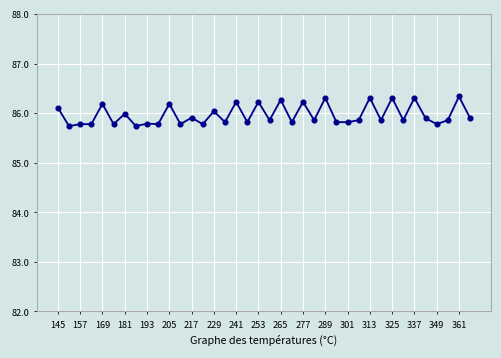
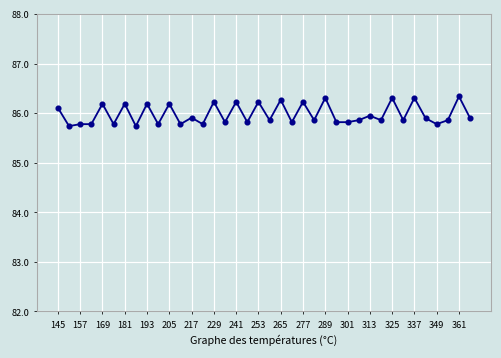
181: 86.0 -> 86.2
193: 85.8 -> 86.2
229: 86.0 -> 86.2
313: 86.3 -> 86.0
